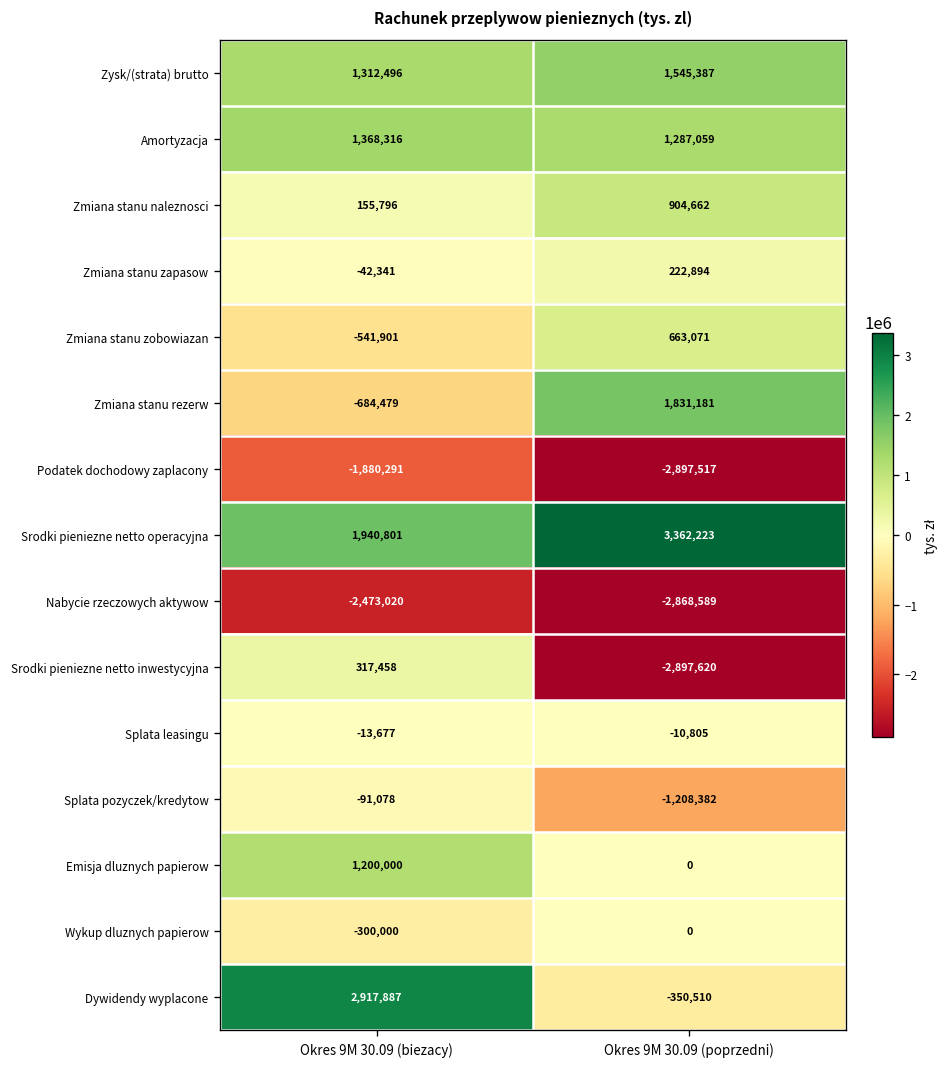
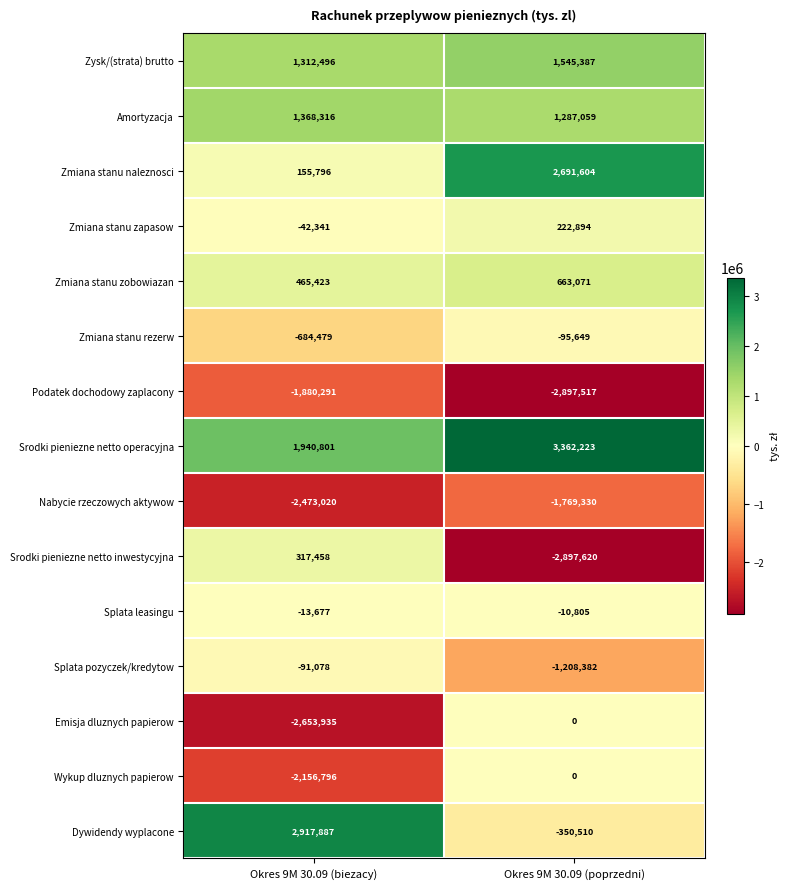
Zmiana stanu naleznosci, Okres 9M 30.09 (poprzedni): 904,662 -> 2,691,604
Zmiana stanu zobowiazan, Okres 9M 30.09 (biezacy): -541,901 -> 465,423
Zmiana stanu rezerw, Okres 9M 30.09 (poprzedni): 1,831,181 -> -95,649
Nabycie rzeczowych aktywow, Okres 9M 30.09 (poprzedni): -2,868,589 -> -1,769,330
Emisja dluznych papierow, Okres 9M 30.09 (biezacy): 1,200,000 -> -2,653,935
Wykup dluznych papierow, Okres 9M 30.09 (biezacy): -300,000 -> -2,156,796
